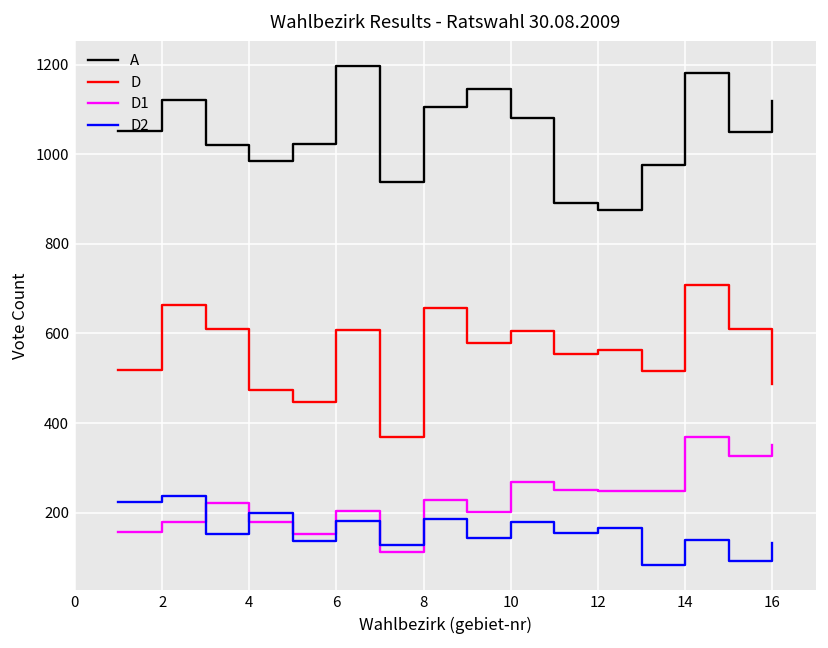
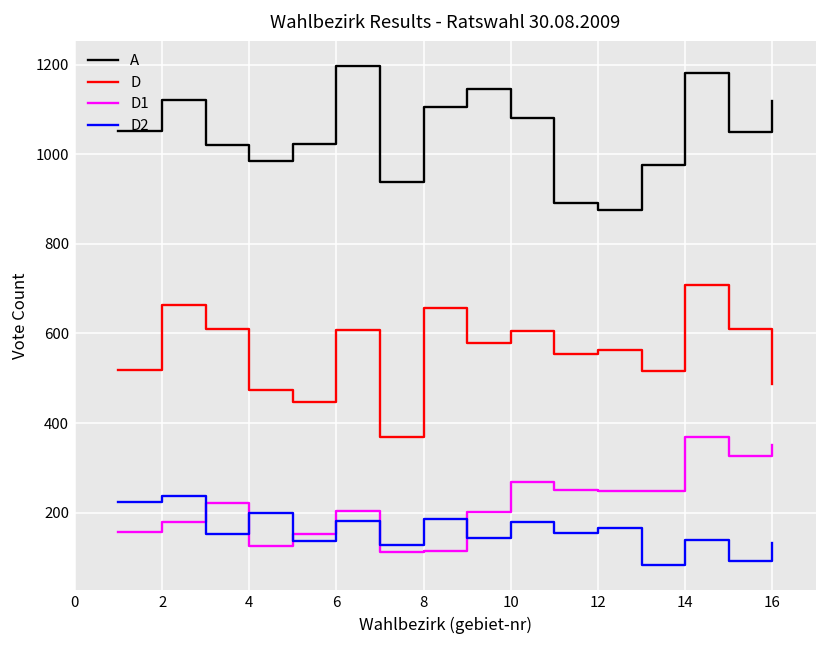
D1, 4: 180 -> 130
D1, 8: 230 -> 120
